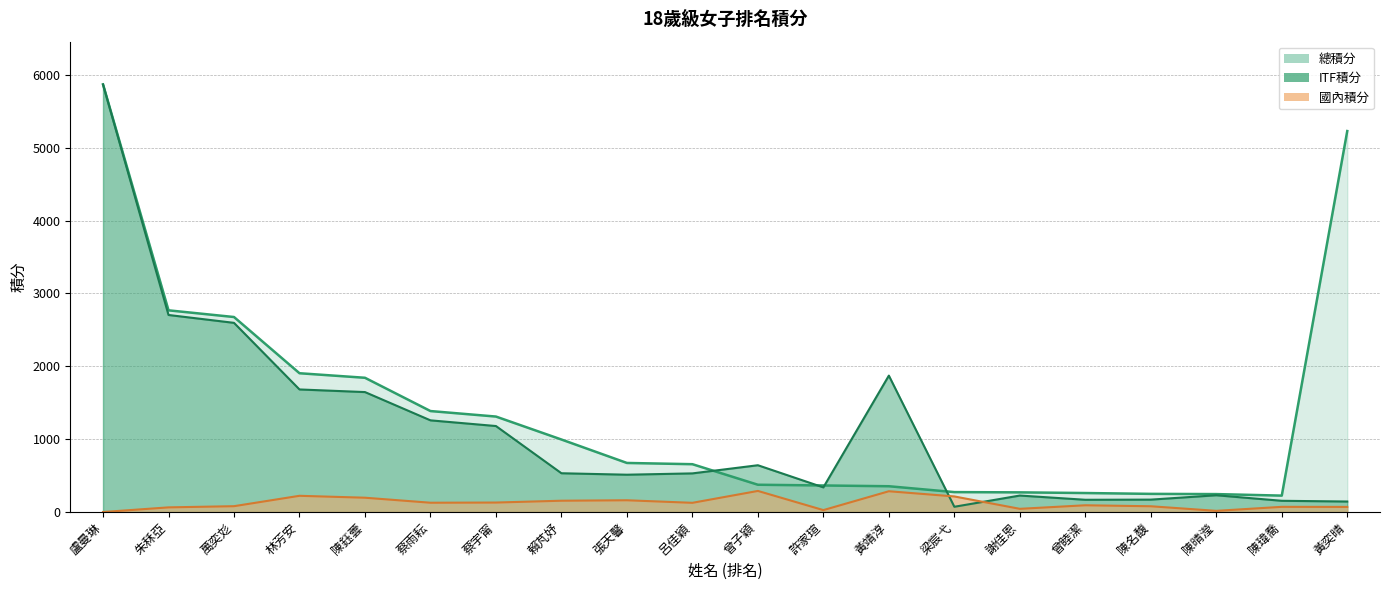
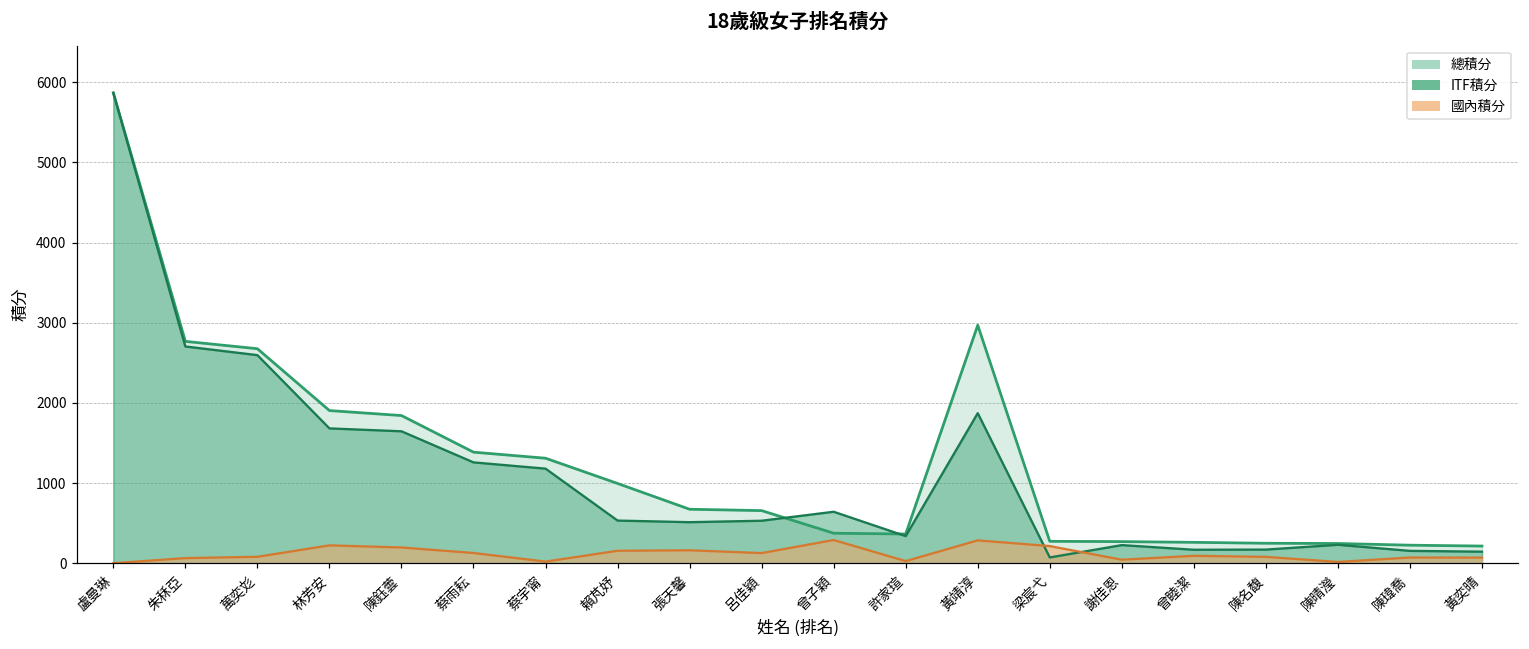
國內積分, 蔡宇甯: 100 -> 0
總積分, 黃靖淳: 400 -> 3000
總積分, 黃奕晴: 5200 -> 200
